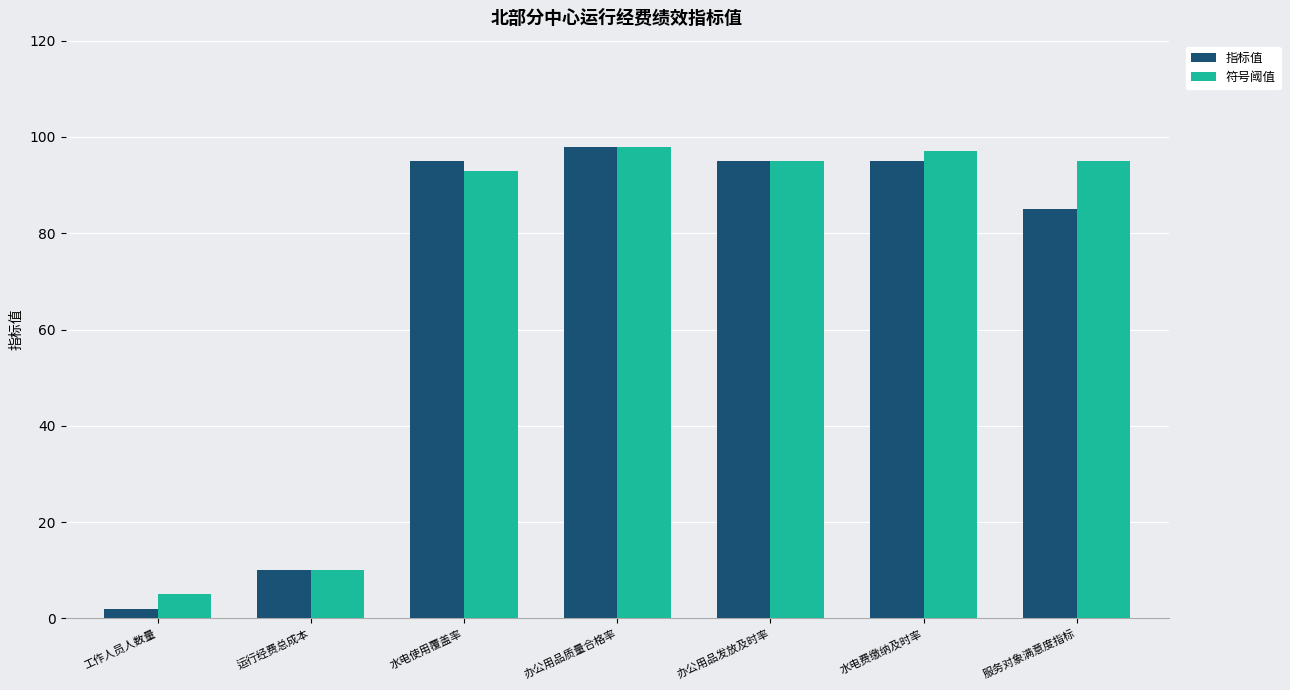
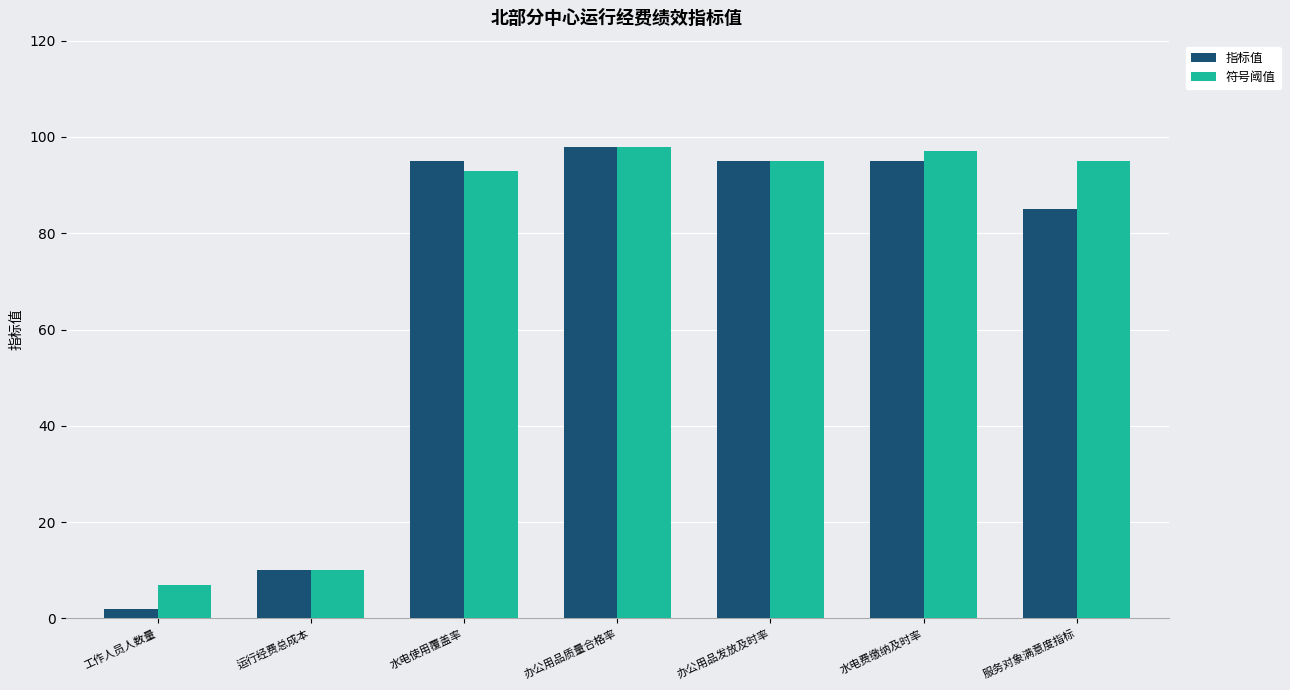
符号阈值, 工作人员人数量: 5 -> 7
